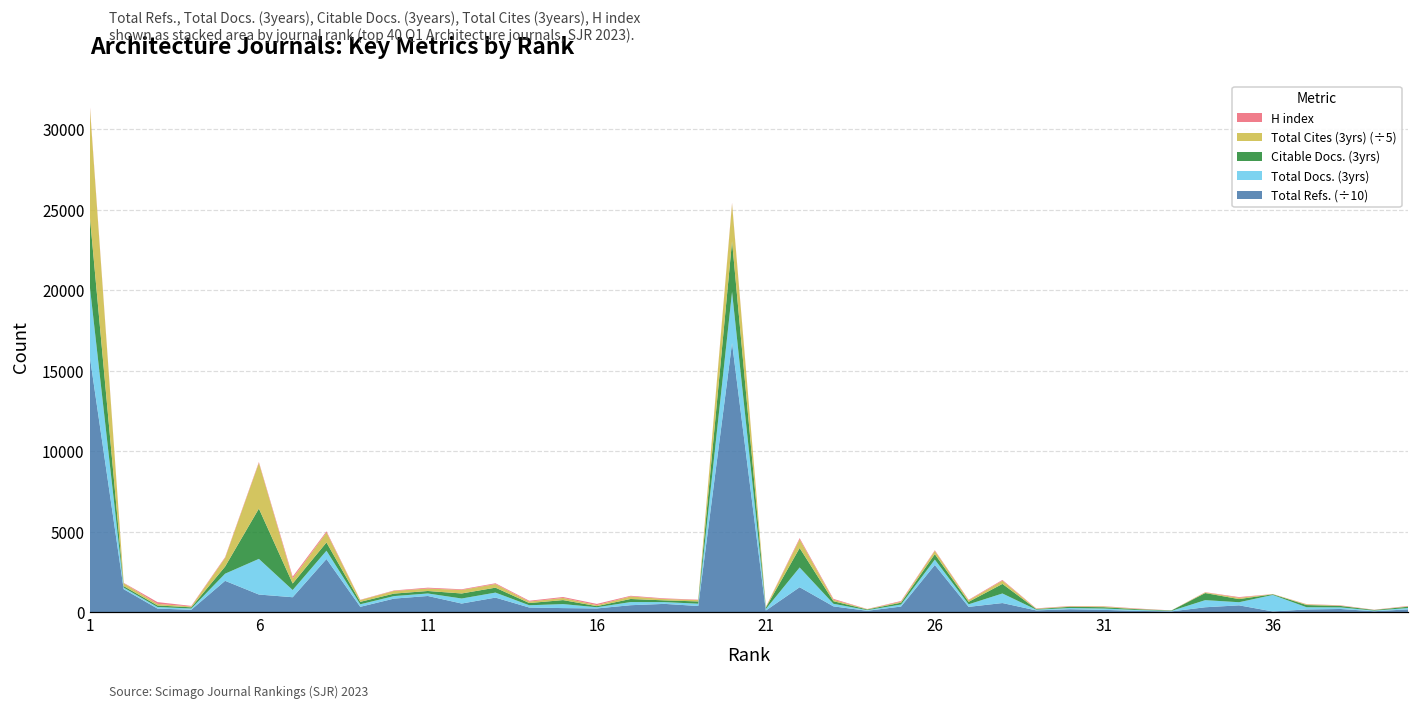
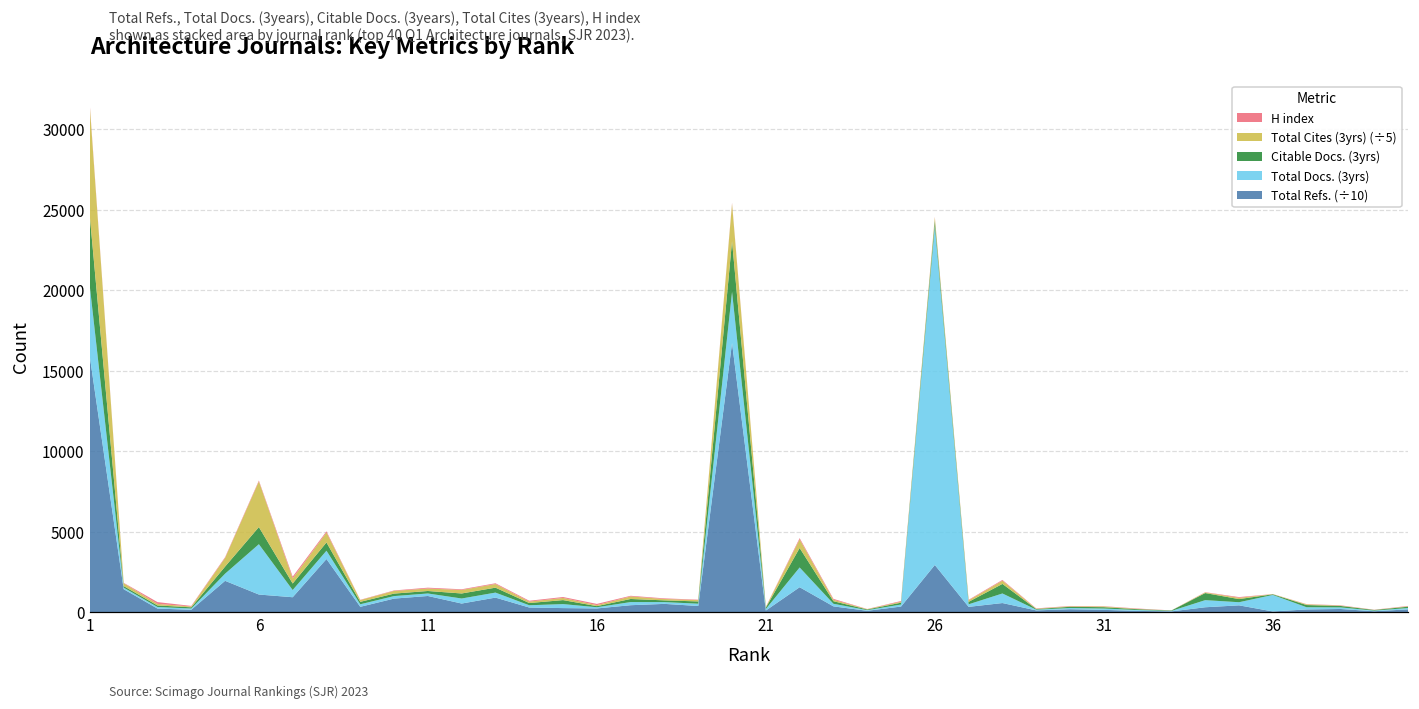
Total Docs. (3yrs), 6: 2200 -> 3100
Citable Docs. (3yrs), 6: 3100 -> 1100
Total Docs. (3yrs), 26: 300 -> 21000
